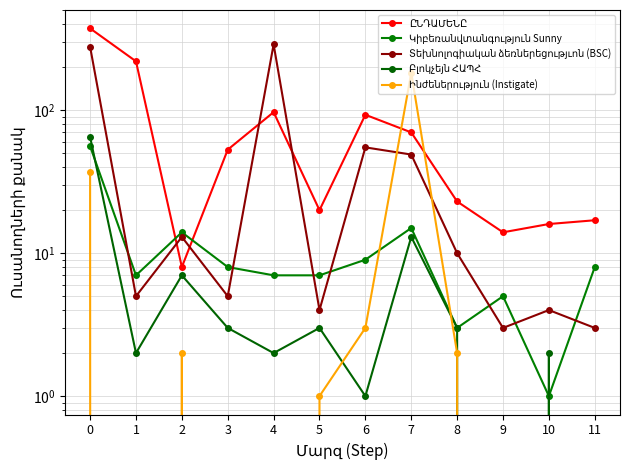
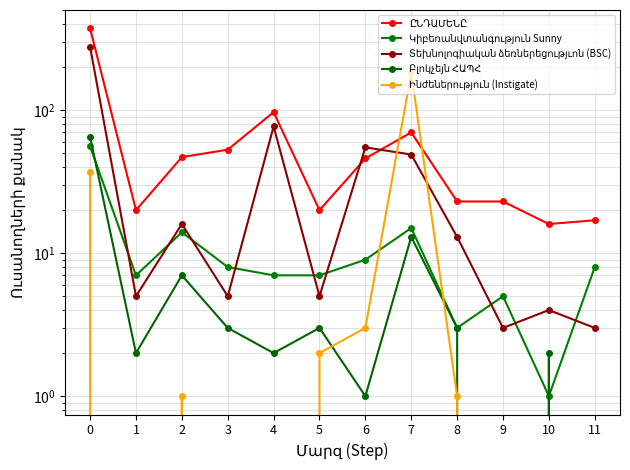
ԸՆԴԱՄԵՆԸ, 1: 220 -> 20
ԸՆԴԱՄԵՆԸ, 2: 8 -> 47
Տեխնոլոգիական ձեռներեցությւոն (BSC), 2: 13 -> 16
Ինժեներություն (Instigate), 2: 2 -> 1
Տեխնոլոգիական ձեռներեցությւոն (BSC), 4: 290 -> 80
Տեխնոլոգիական ձեռներեցությւոն (BSC), 5: 4 -> 5
Ինժեներություն (Instigate), 5: 1 -> 2
ԸՆԴԱՄԵՆԸ, 6: 90 -> 46
Տեխնոլոգիական ձեռներեցությւոն (BSC), 8: 10 -> 13
Ինժեներություն (Instigate), 8: 2 -> 1
ԸՆԴԱՄԵՆԸ, 9: 14 -> 23
